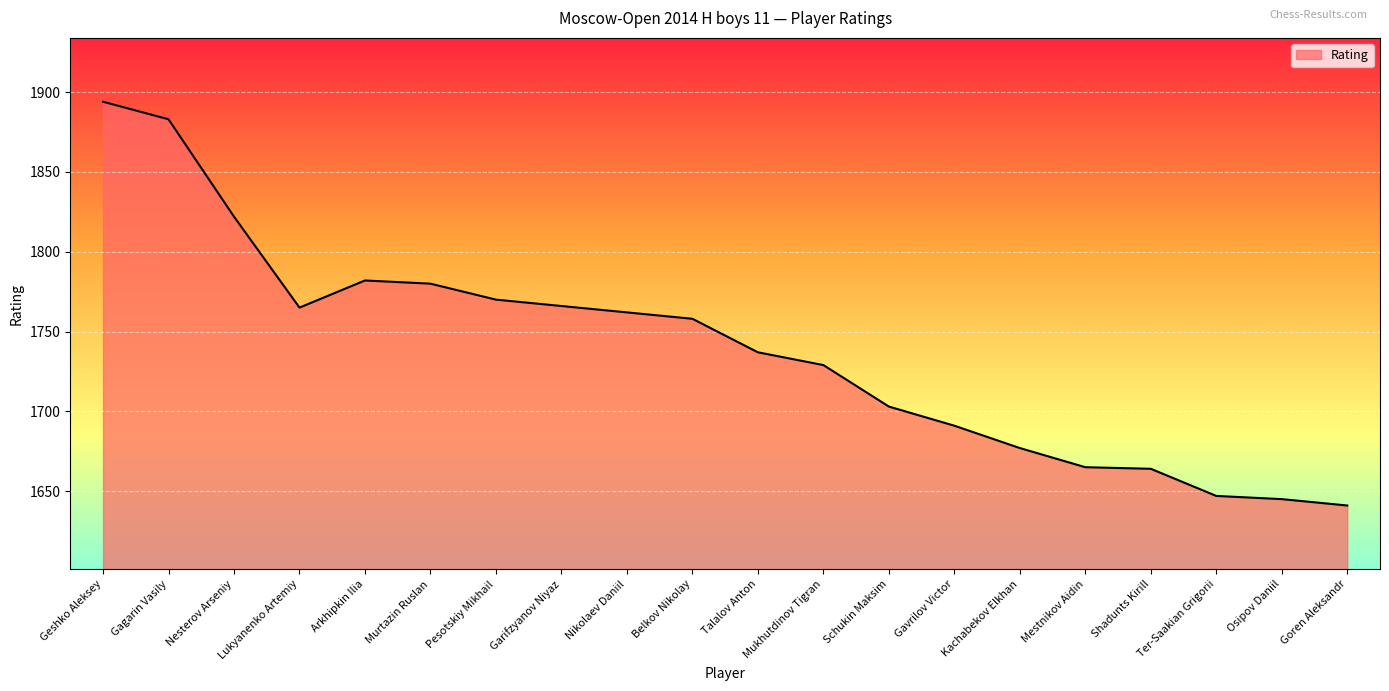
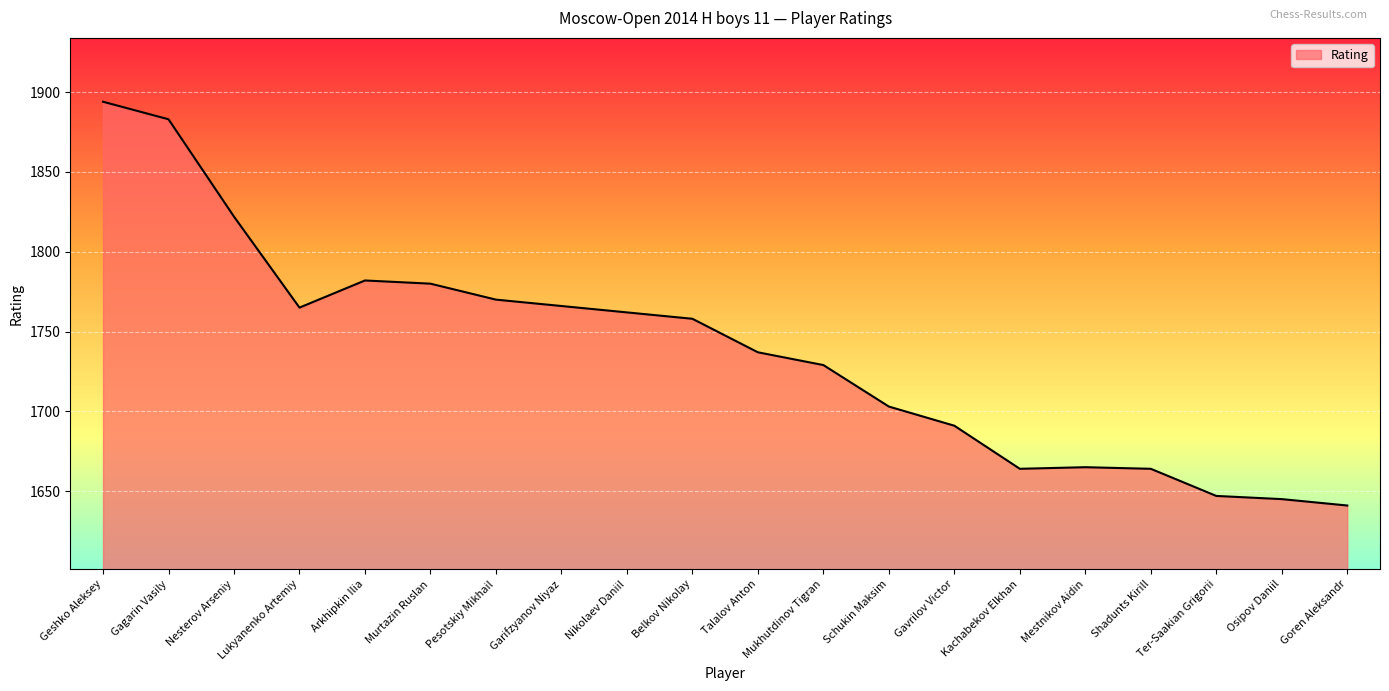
Kachabekov Elkhan: 1677 -> 1664
